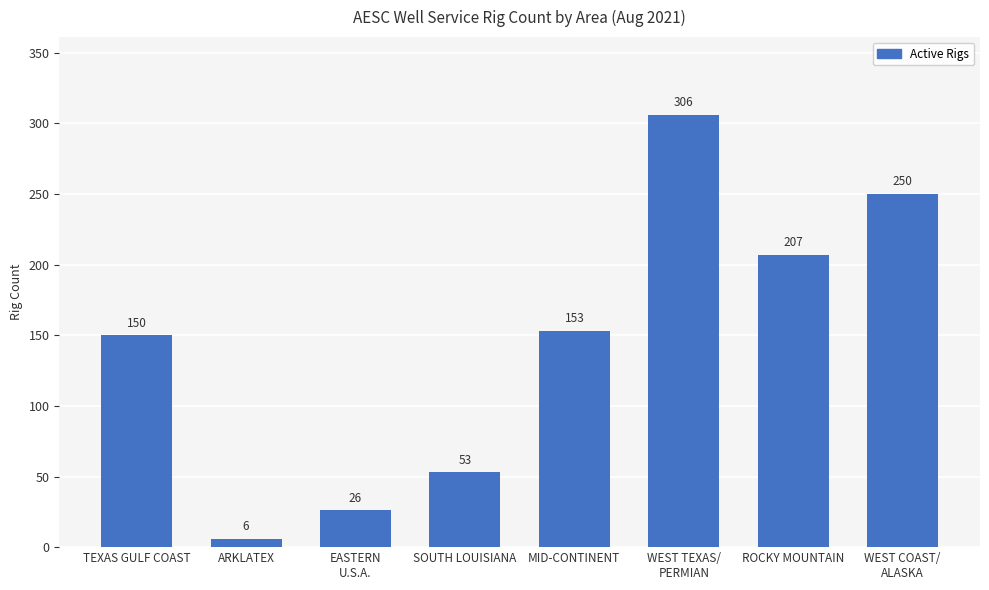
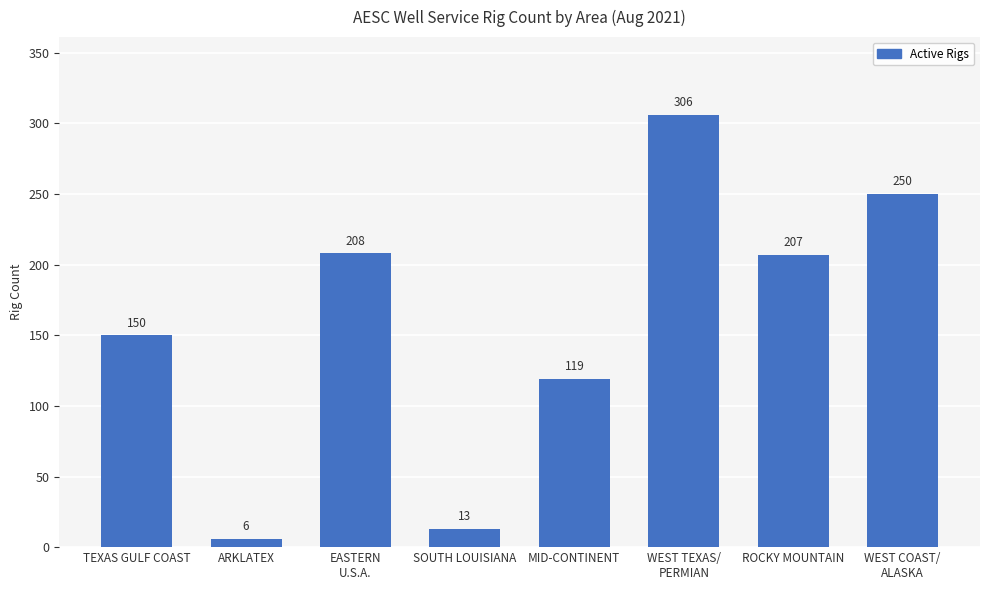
EASTERN U.S.A.: 26 -> 208
SOUTH LOUISIANA: 53 -> 13
MID-CONTINENT: 153 -> 119
